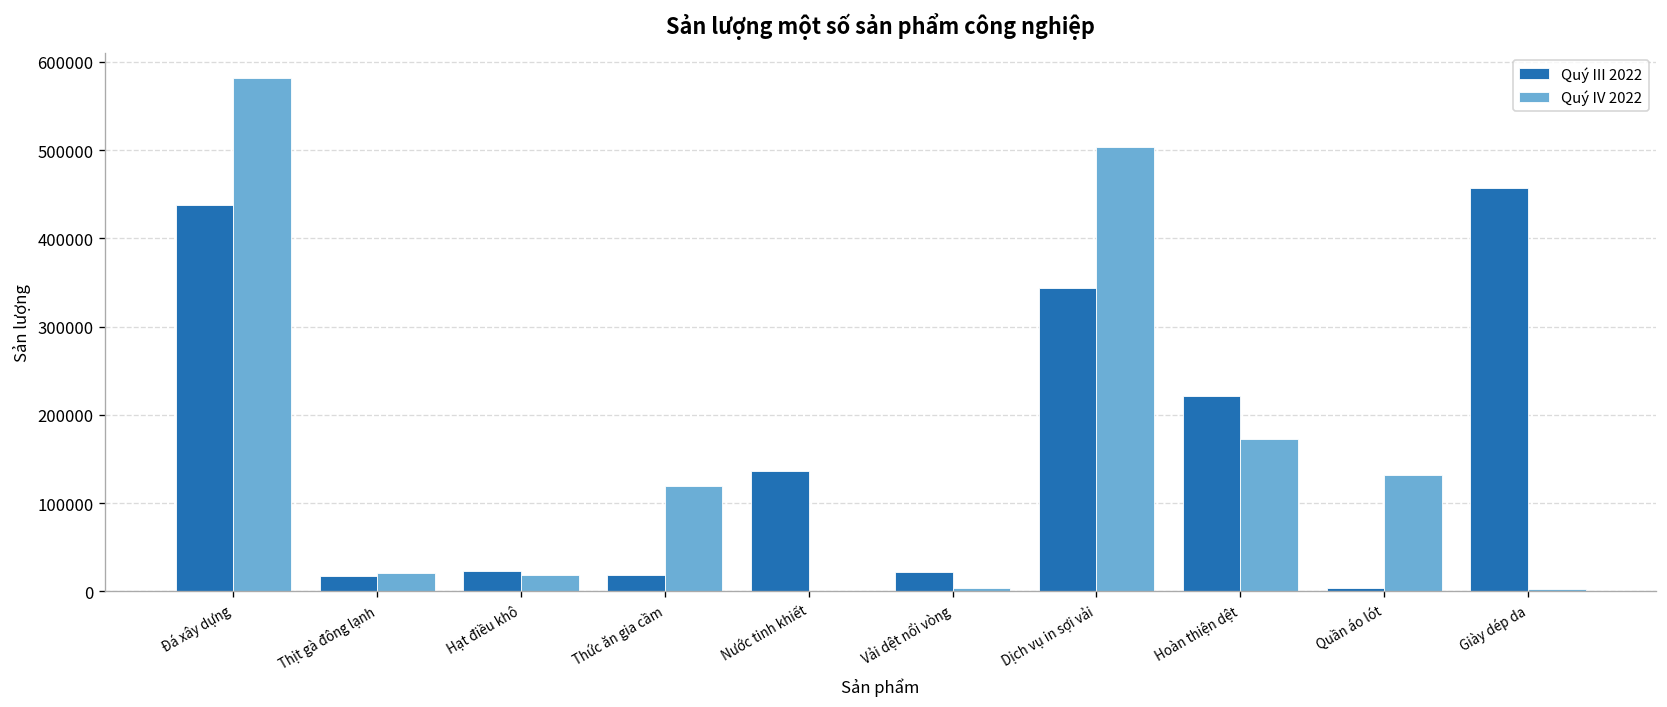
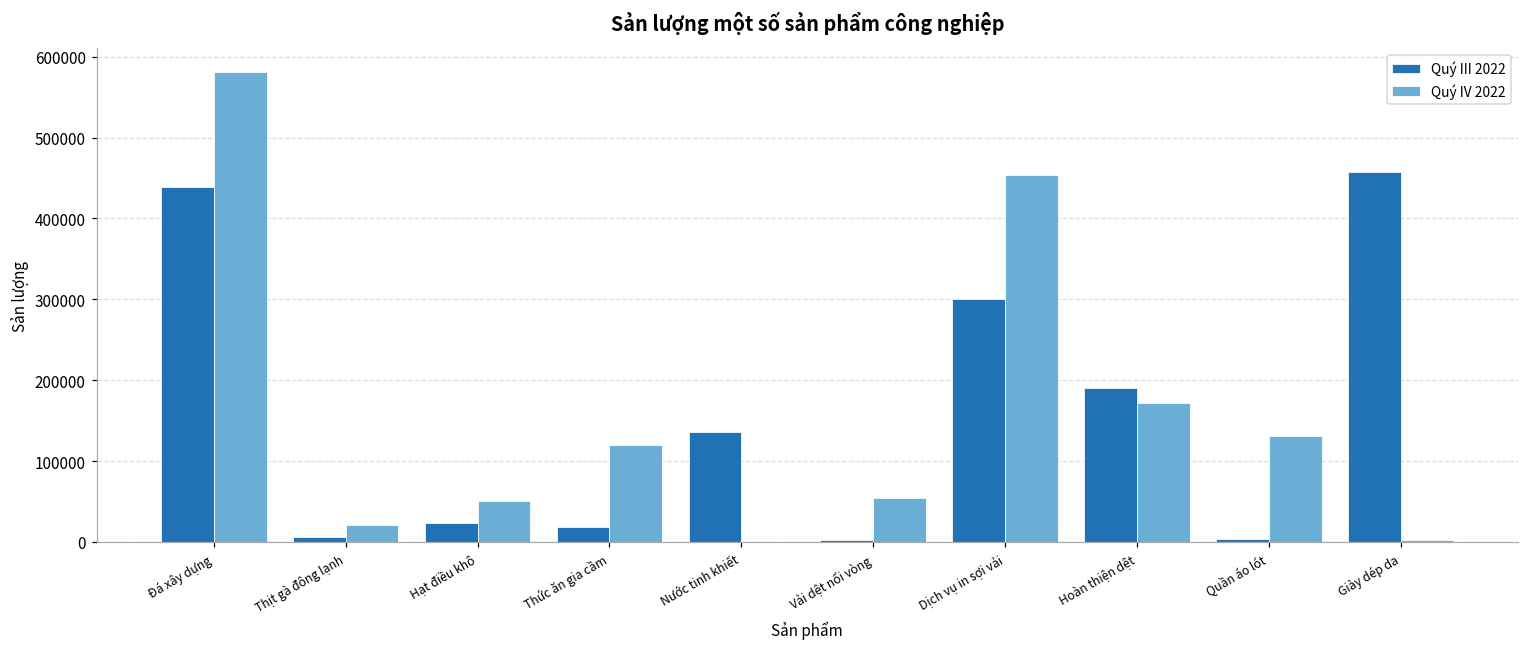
Quý III 2022, Thịt gà đông lạnh: 20000 -> 10000
Quý IV 2022, Hạt điều khô: 20000 -> 50000
Quý III 2022, Vải dệt nổi vòng: 20000 -> 0
Quý IV 2022, Vải dệt nổi vòng: 0 -> 50000
Quý III 2022, Dịch vụ in sợi vải: 340000 -> 300000
Quý IV 2022, Dịch vụ in sợi vải: 500000 -> 450000
Quý III 2022, Hoàn thiện dệt: 220000 -> 190000
